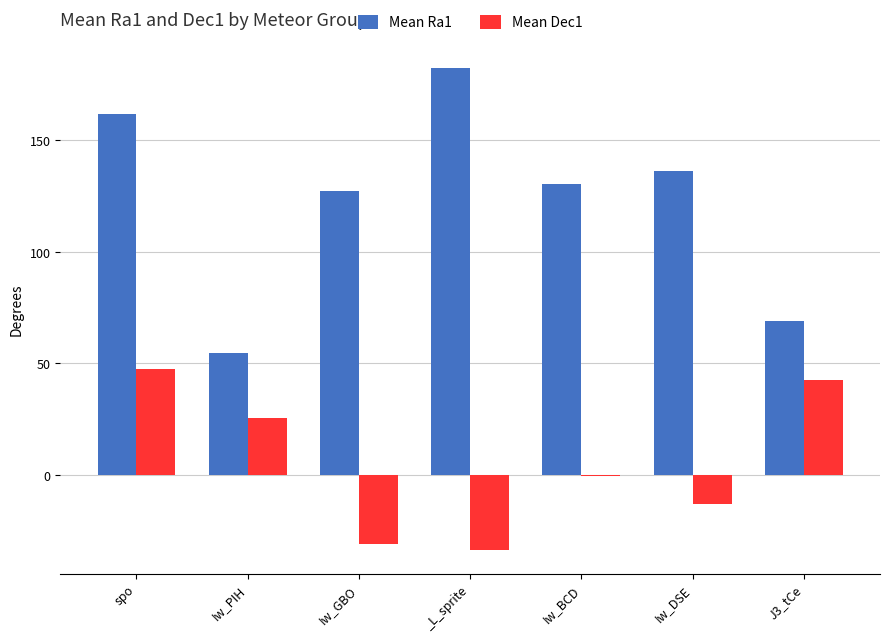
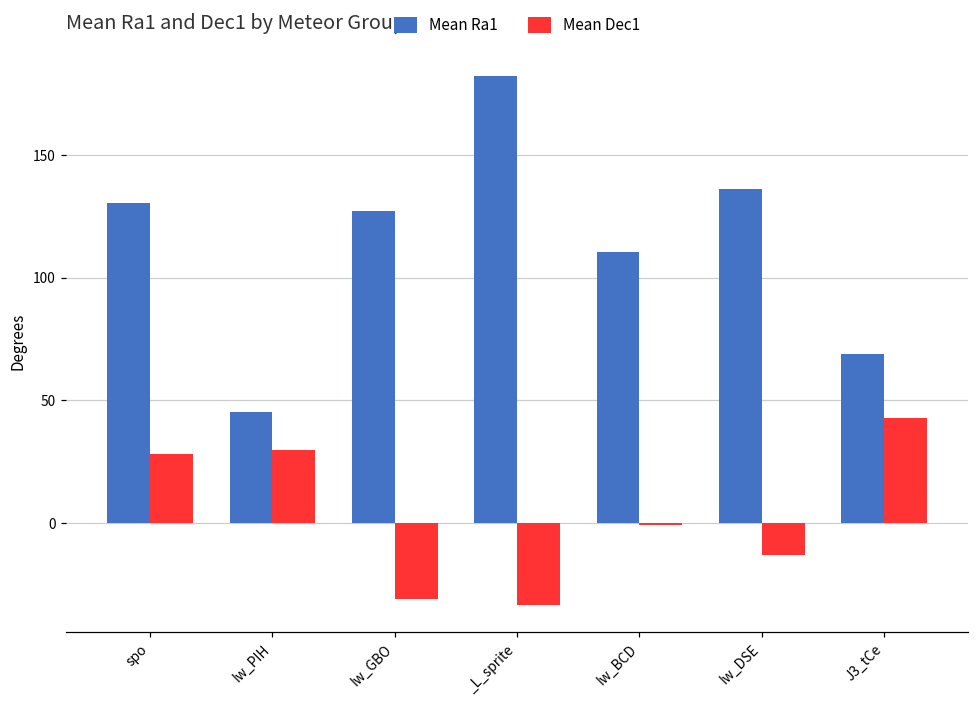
Mean Ra1, spo: 162 -> 130
Mean Dec1, spo: 48 -> 28
Mean Ra1, Iw_PIH: 54 -> 45
Mean Dec1, Iw_PIH: 25 -> 30
Mean Ra1, Iw_BCD: 130 -> 111
